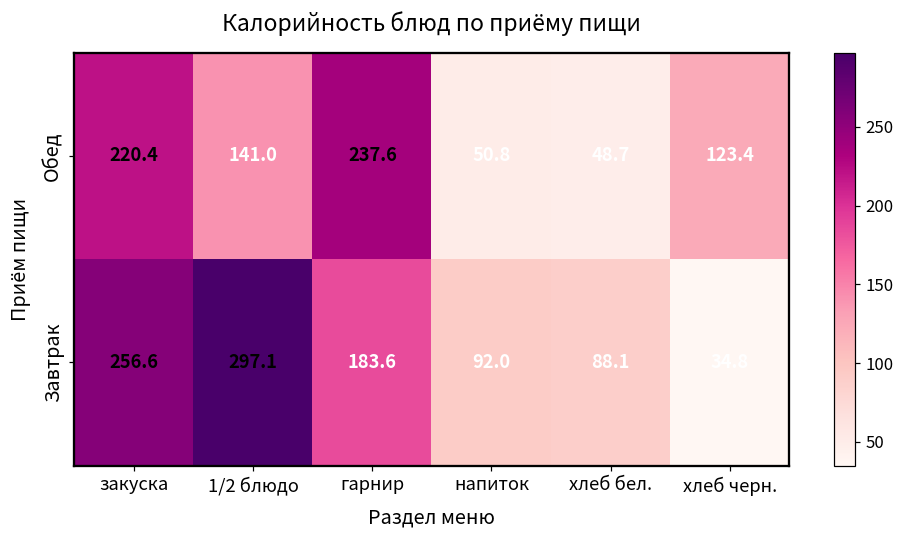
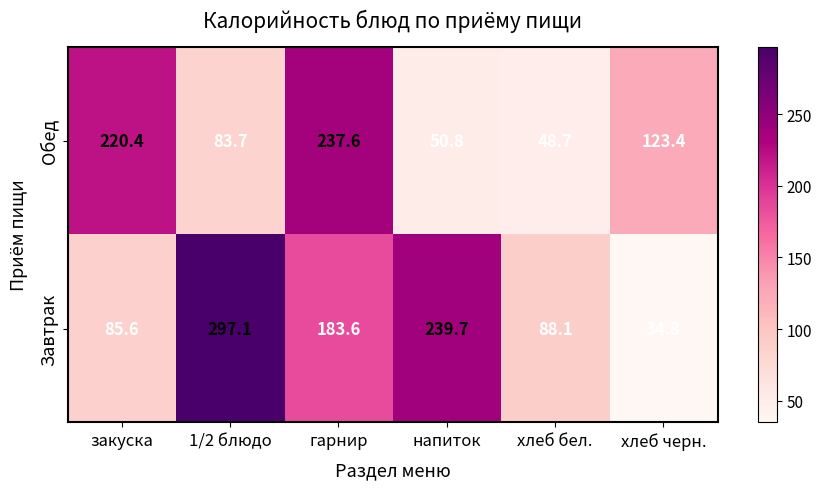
Обед, 1/2 блюдо: 141.0 -> 83.7
Завтрак, закуска: 256.6 -> 85.6
Завтрак, напиток: 92.0 -> 239.7
